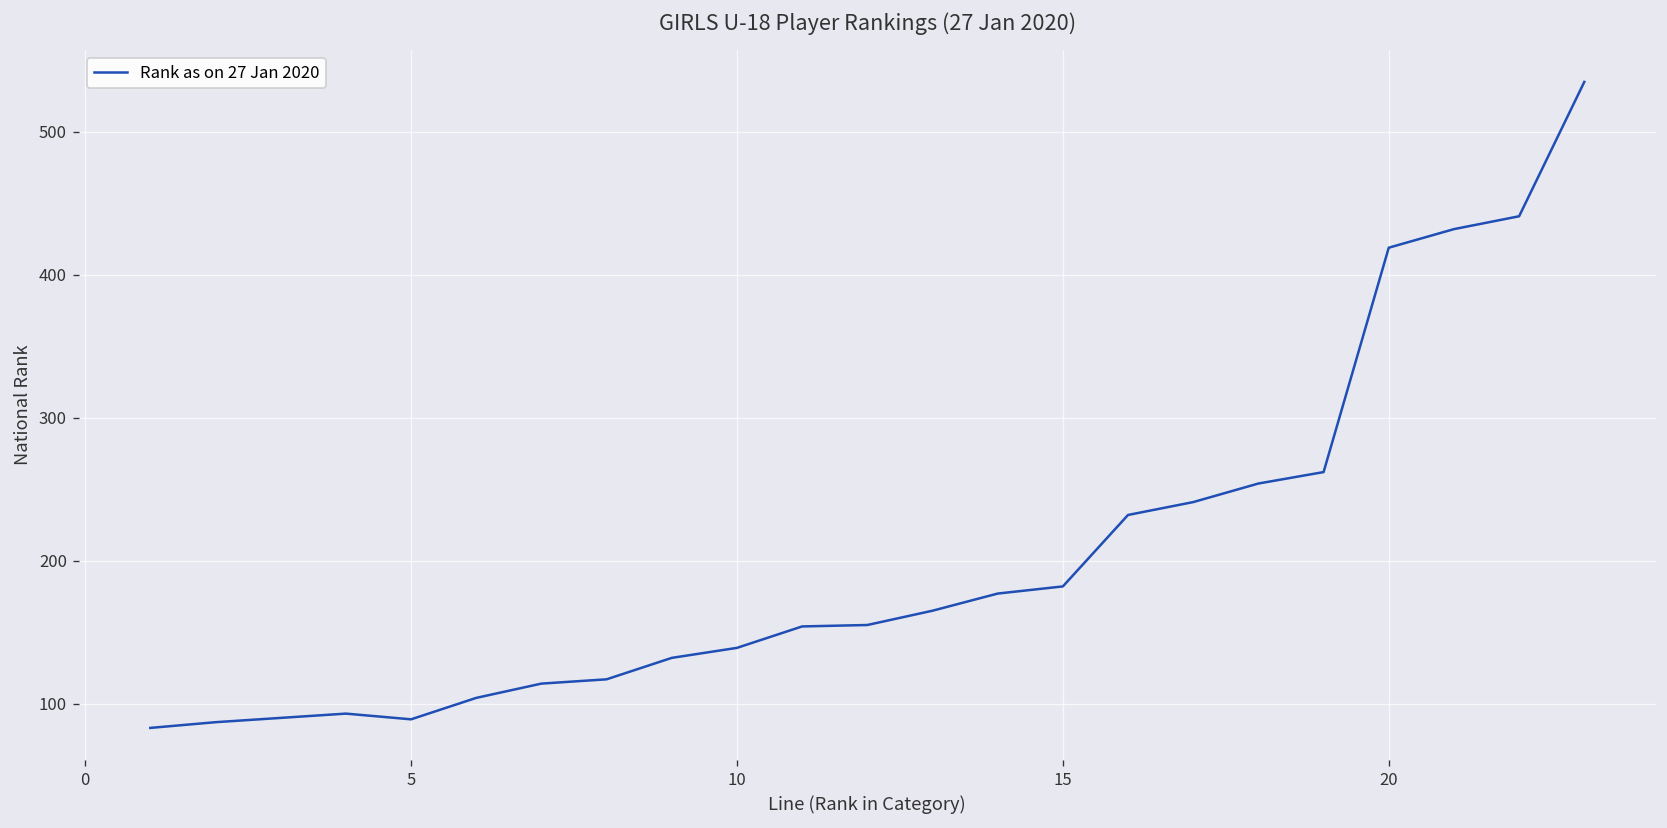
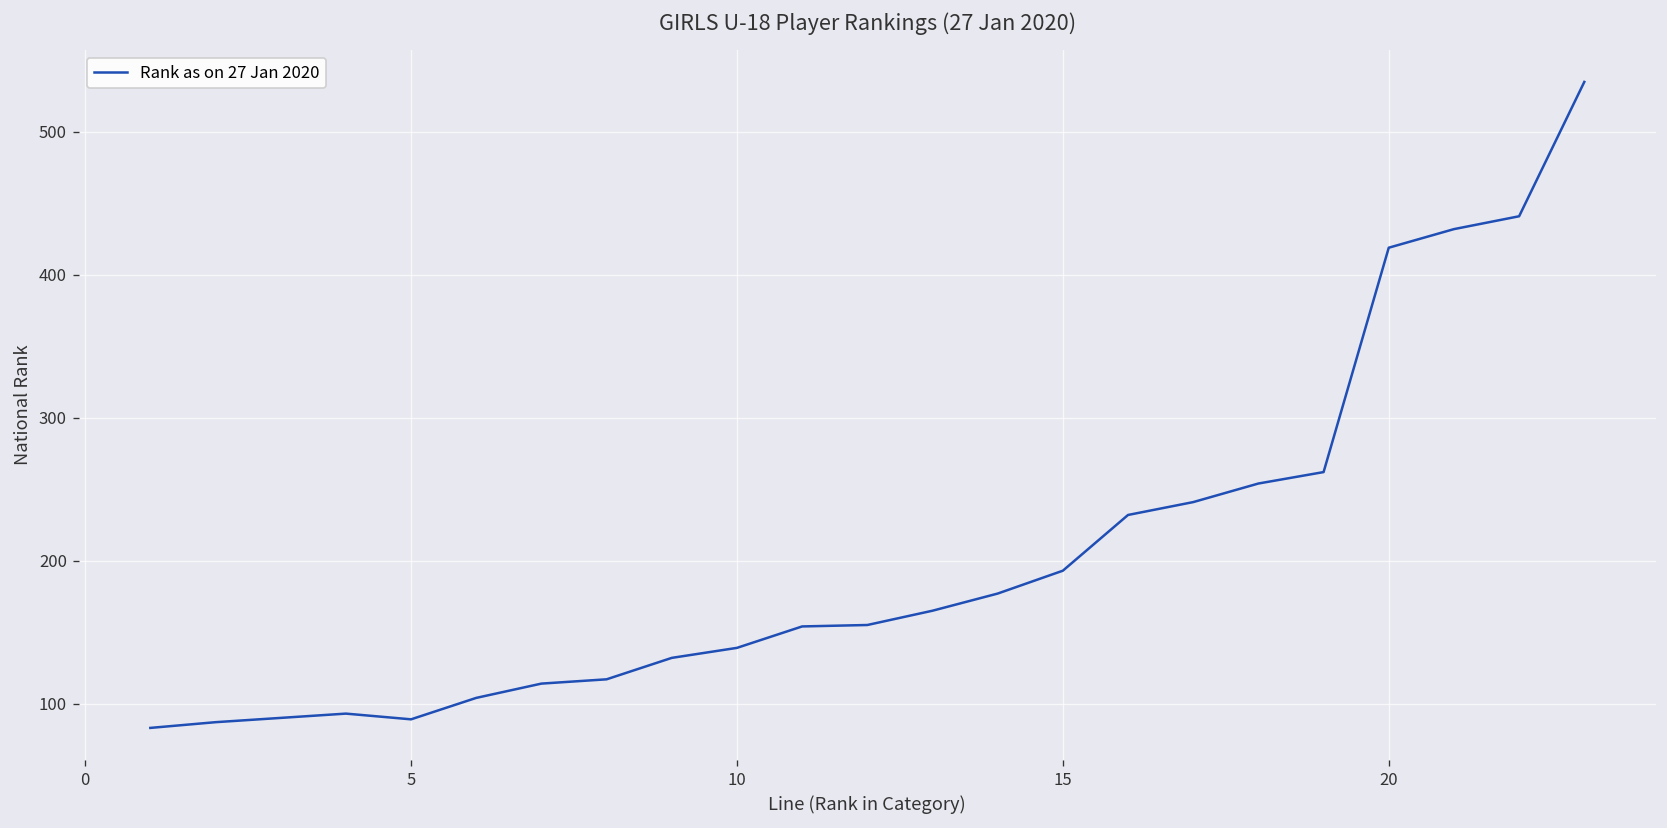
15: 182 -> 193
